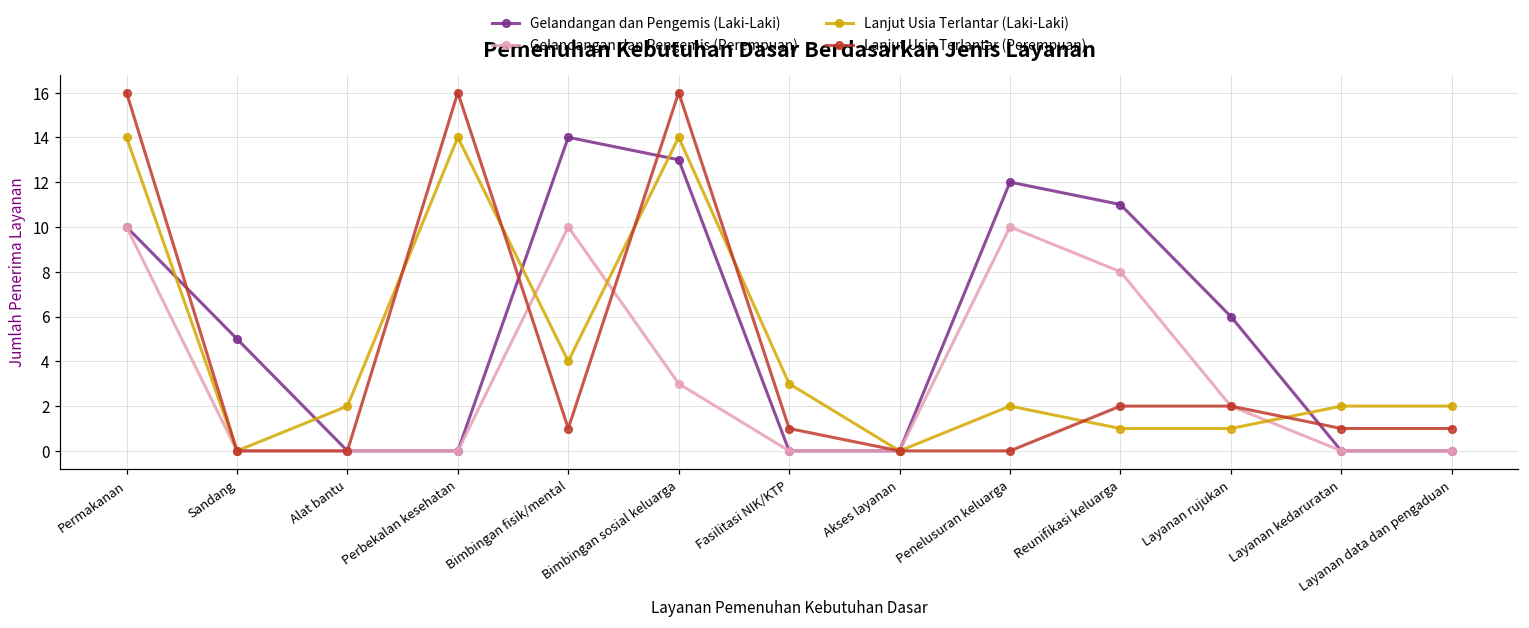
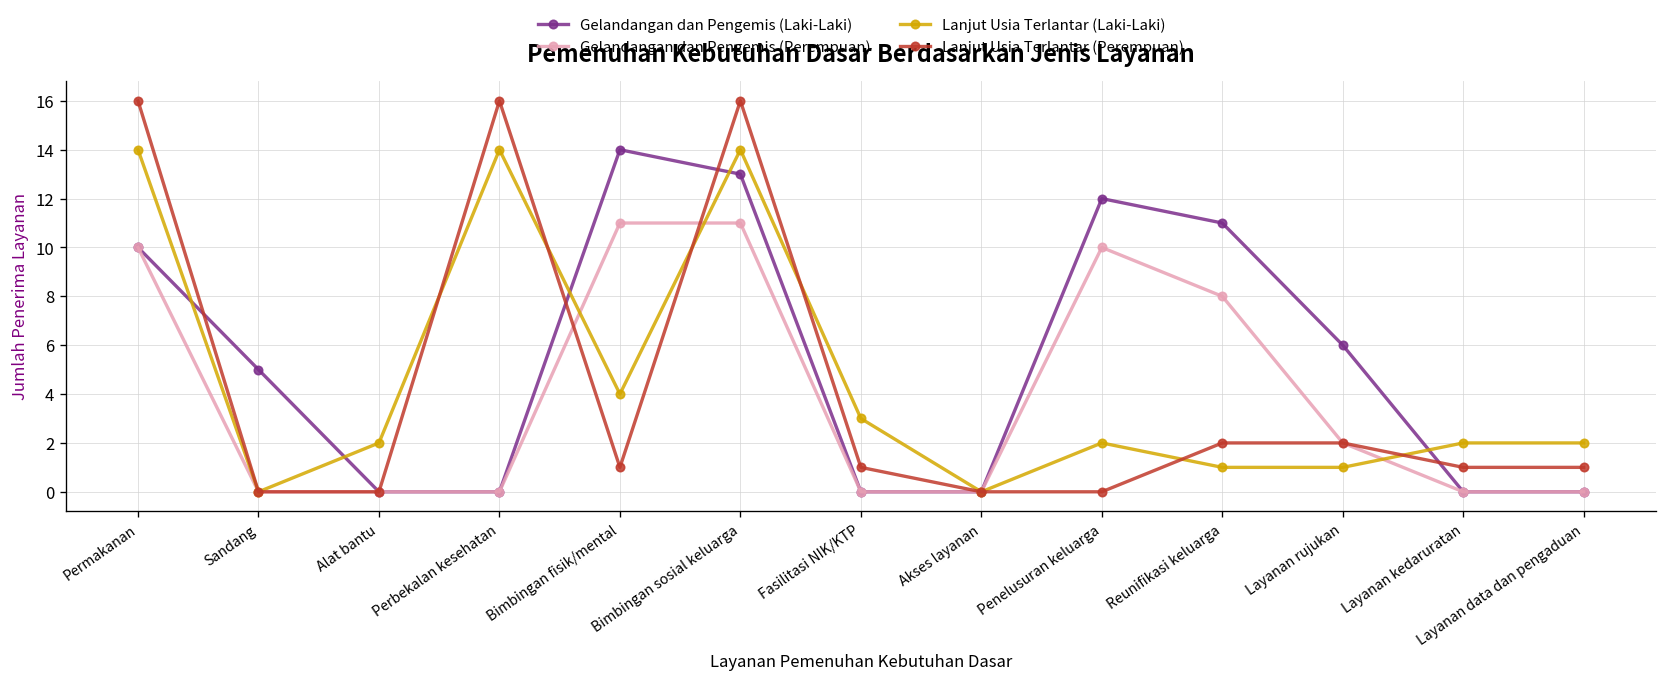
Gelandangan dan Pengemis (Perempuan), Bimbingan fisik/mental: 10 -> 11
Gelandangan dan Pengemis (Perempuan), Bimbingan sosial keluarga: 3 -> 11
